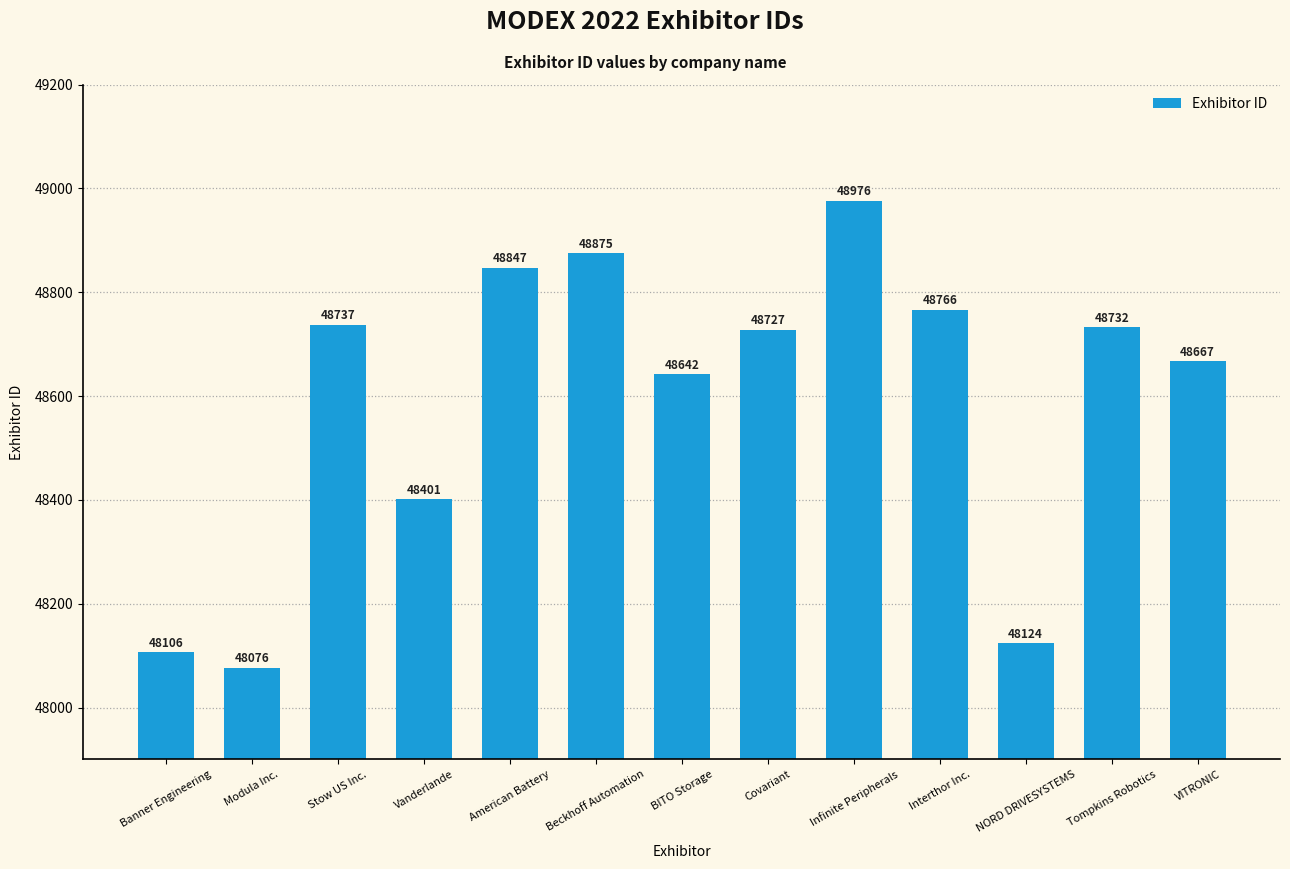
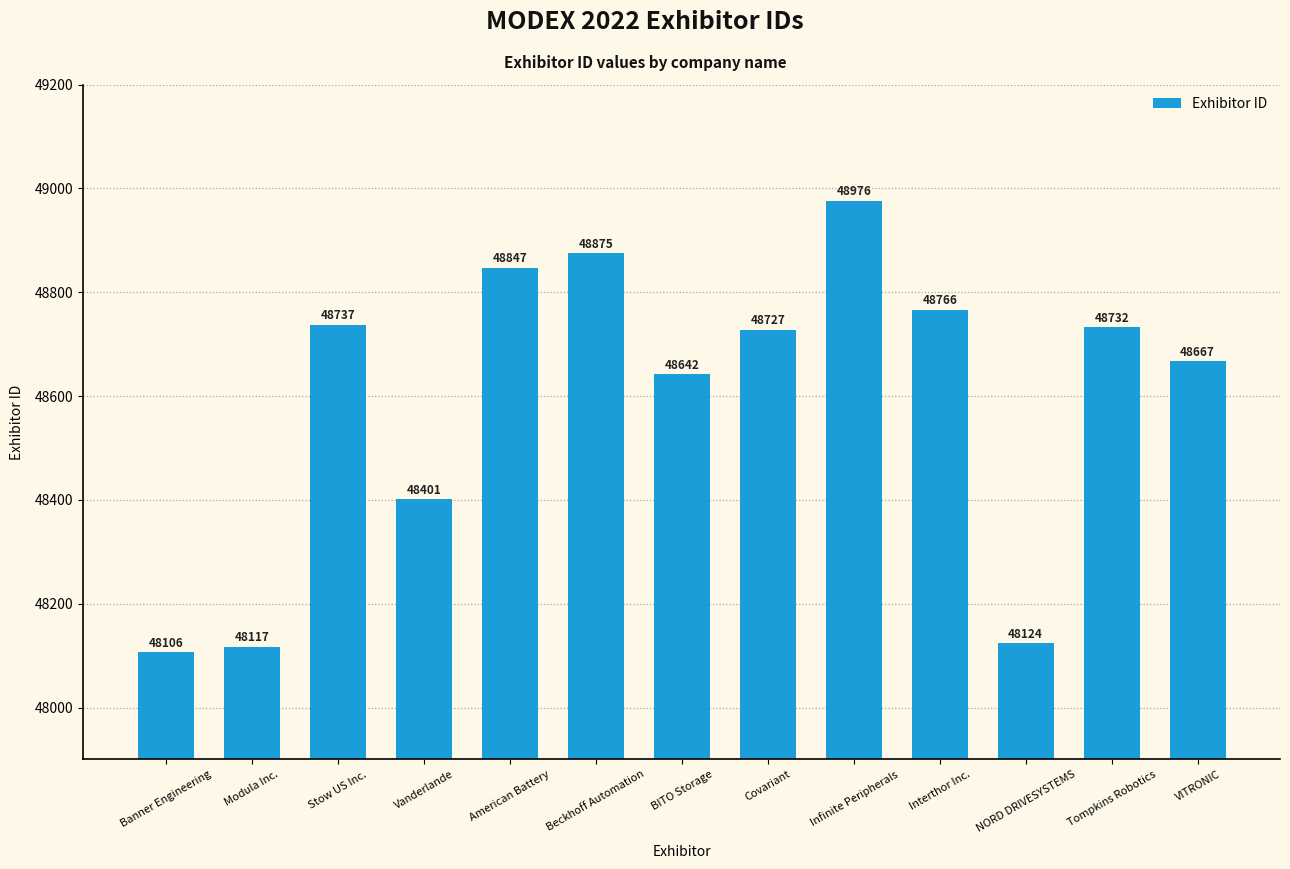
Modula Inc.: 48076 -> 48117
